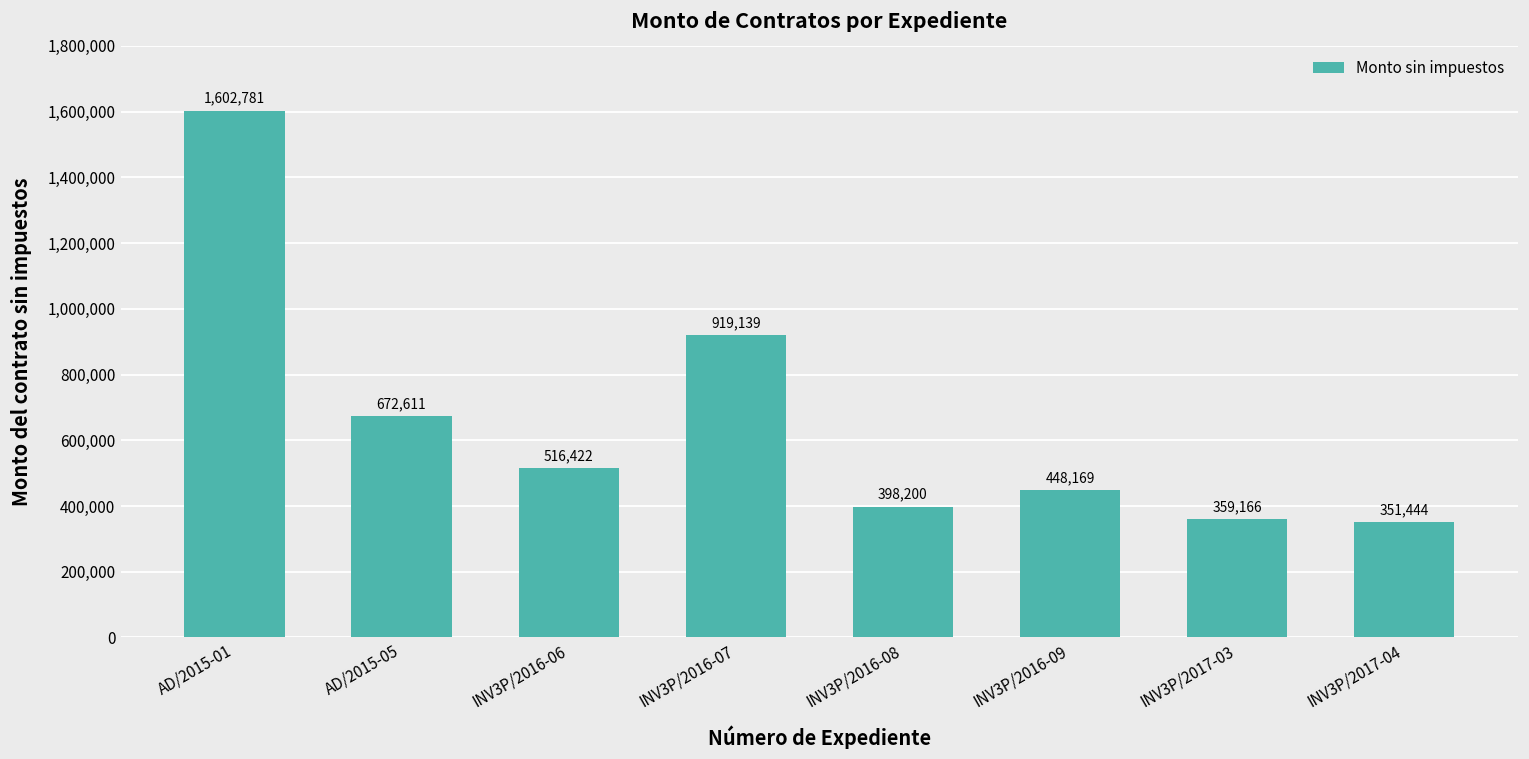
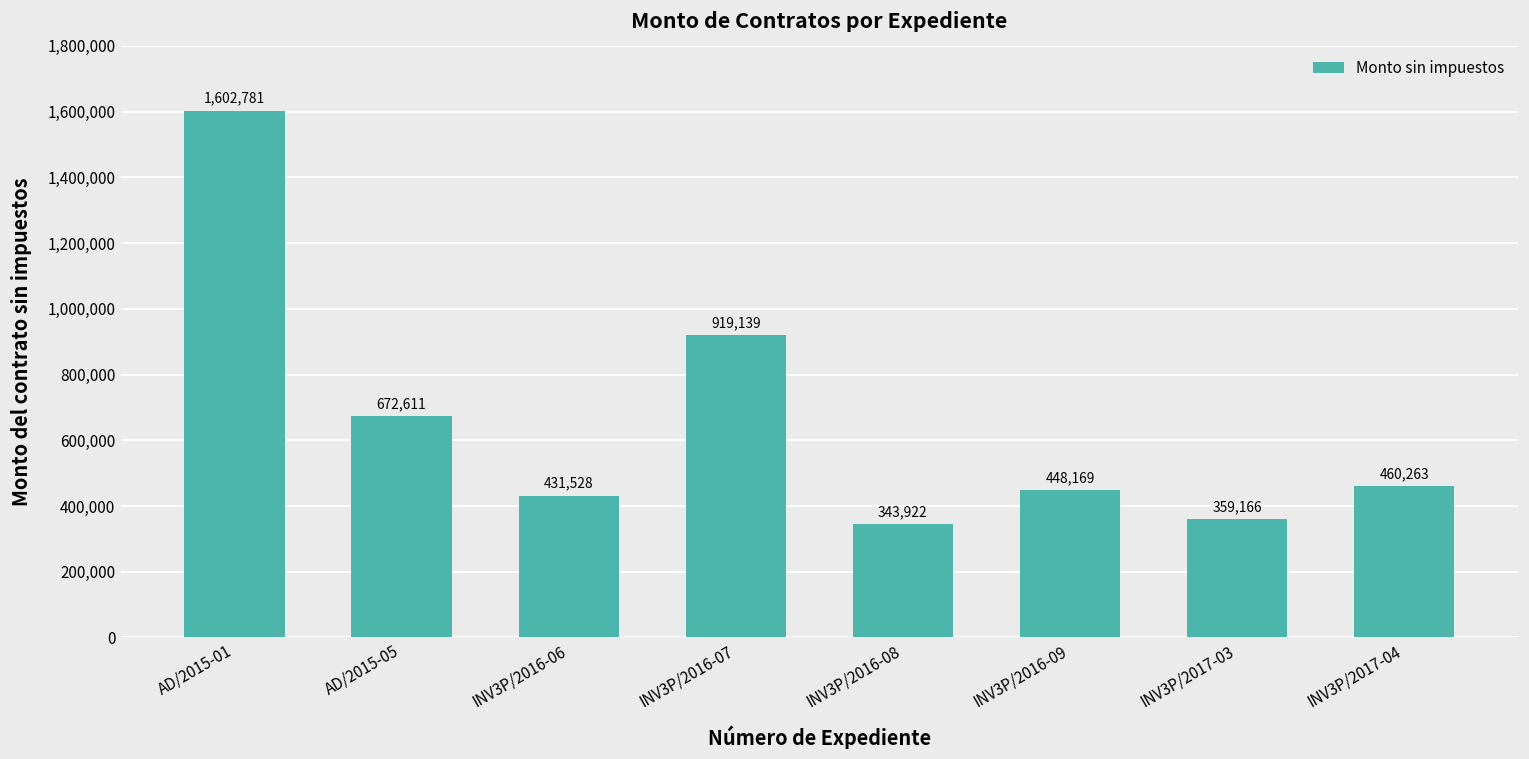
INV3P/2016-06: 516,422 -> 431,528
INV3P/2016-08: 398,200 -> 343,922
INV3P/2017-04: 351,444 -> 460,263
